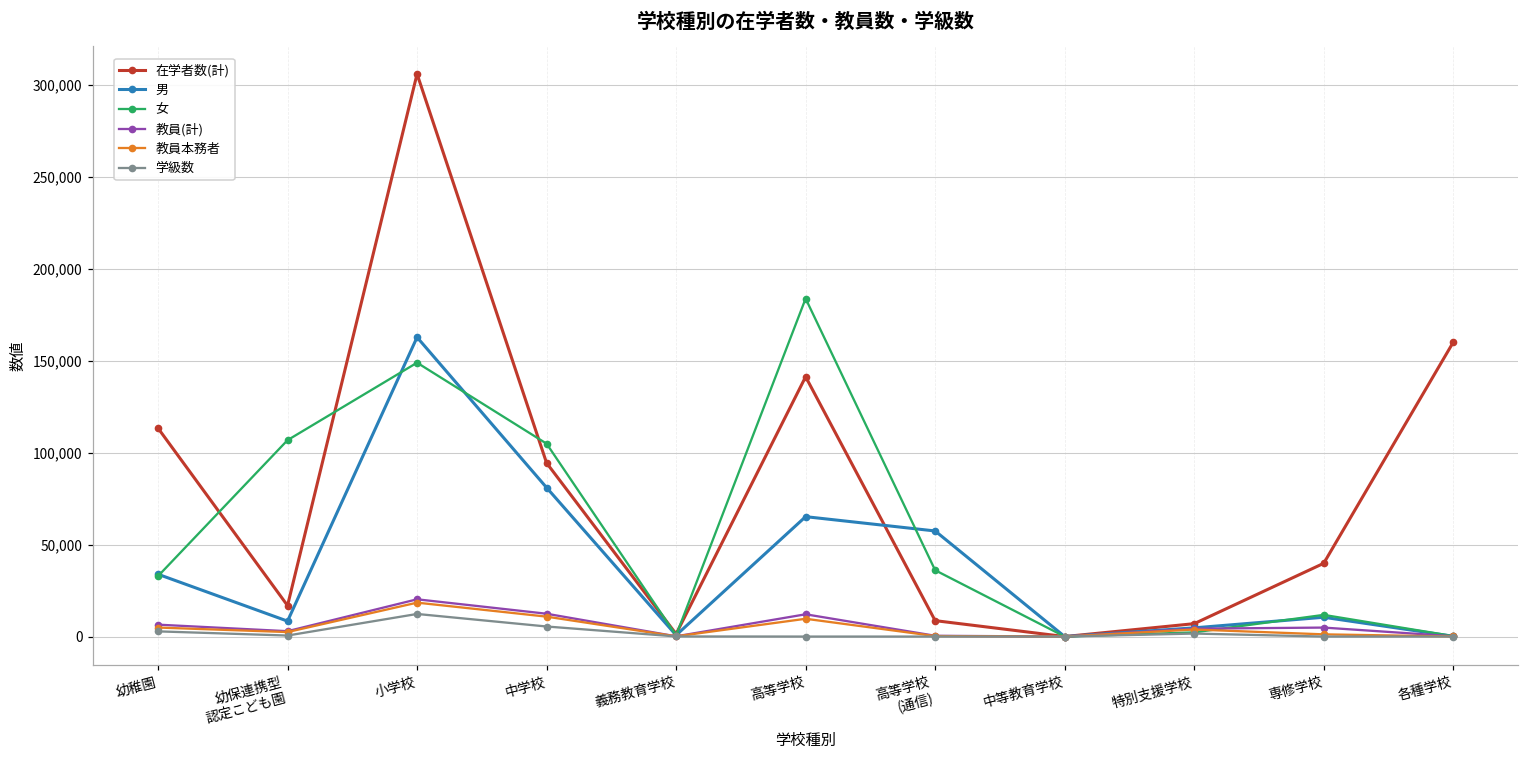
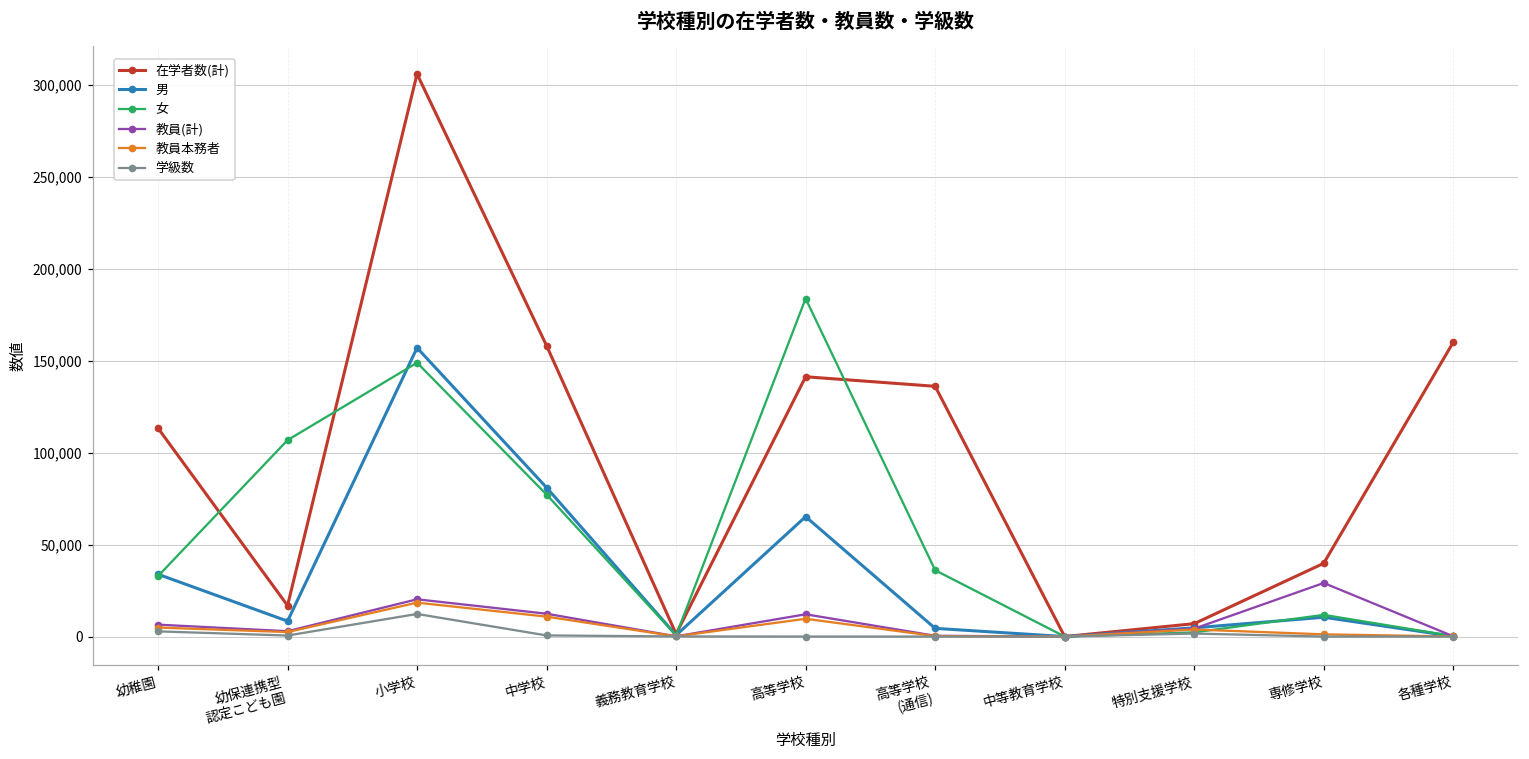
男, 小学校: 163,000 -> 157,000
在学者数(計), 中学校: 94,000 -> 158,000
女, 中学校: 105,000 -> 77,000
学級数, 中学校: 5,000 -> 1,000
在学者数(計), 高等学校 (通信): 9,000 -> 136,000
男, 高等学校 (通信): 57,000 -> 4,000
教員(計), 専修学校: 5,000 -> 29,000
